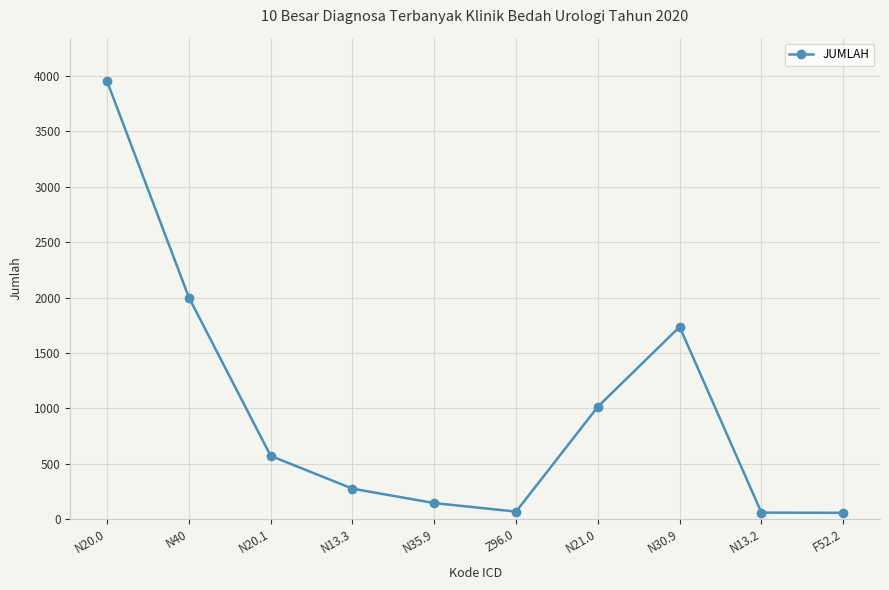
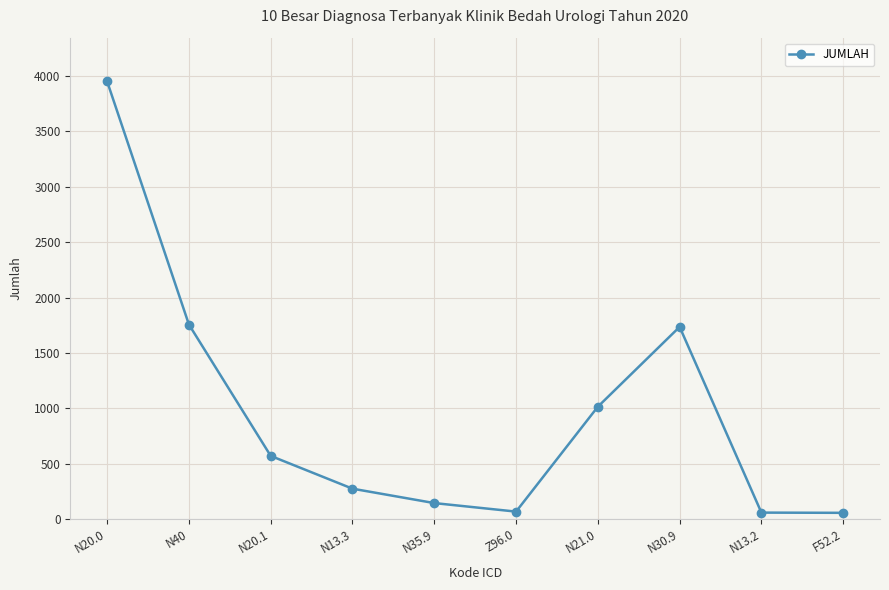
N40: 2000 -> 1760
